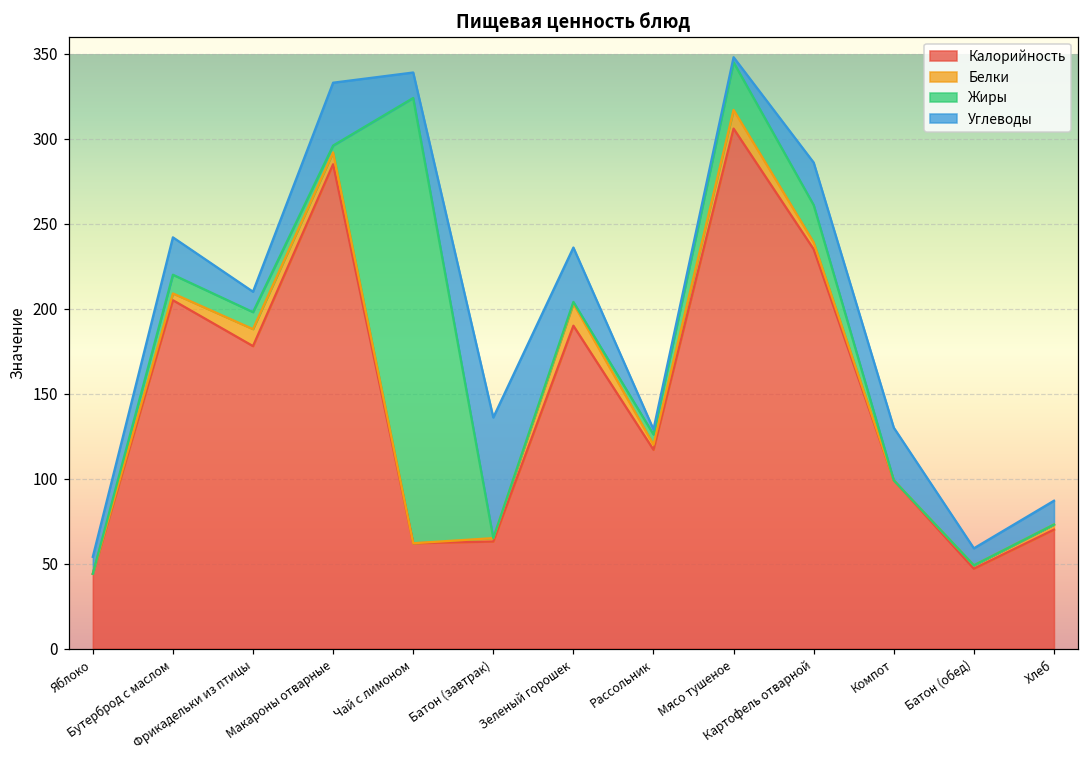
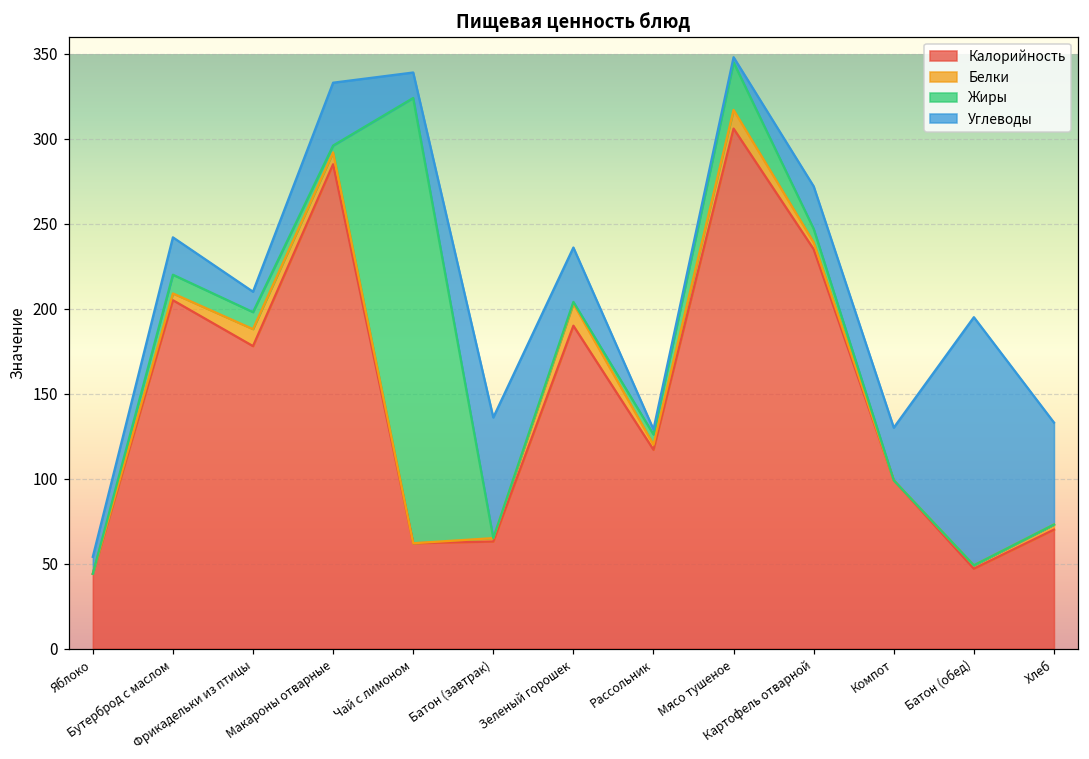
Жиры, Картофель отварной: 22 -> 8
Углеводы, Батон (обед): 10 -> 146
Углеводы, Хлеб: 14 -> 60
